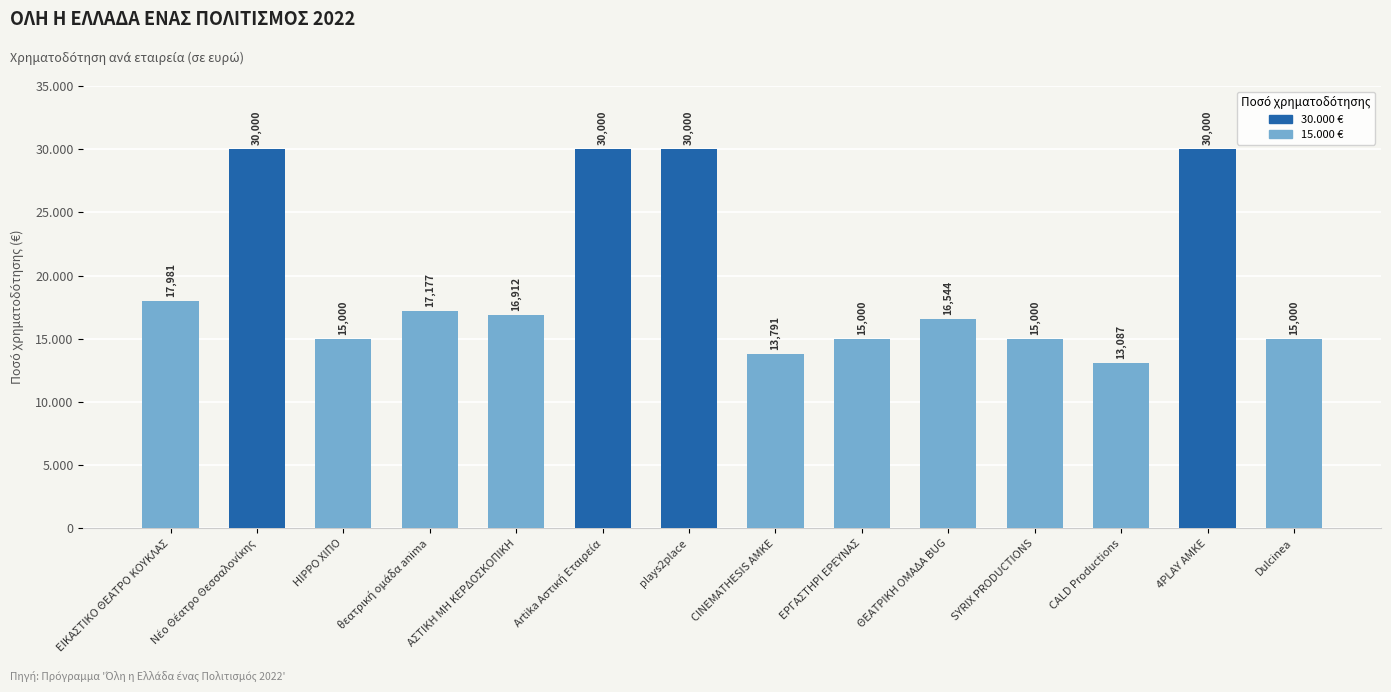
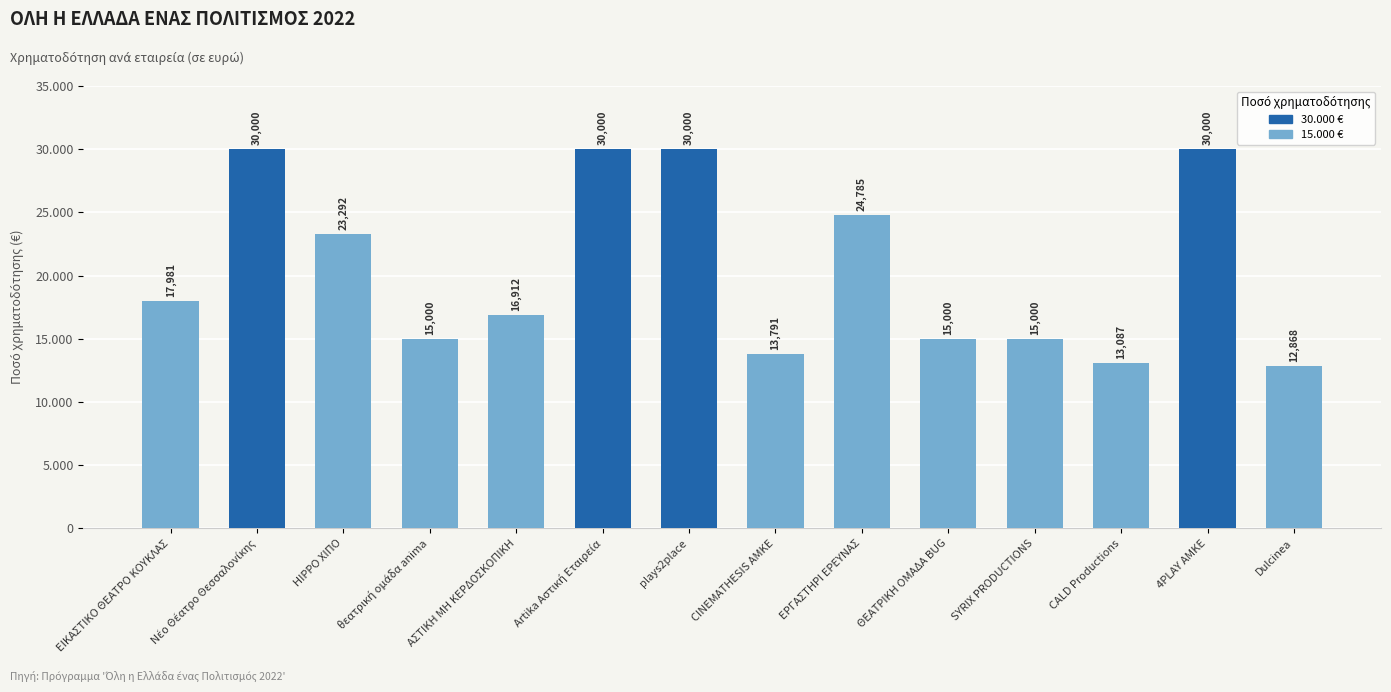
HIPPO ΧΙΠΟ: 15,000 -> 23,292
θεατρική ομάδα anima: 17,177 -> 15,000
ΕΡΓΑΣΤΗΡΙ ΕΡΕΥΝΑΣ: 15,000 -> 24,785
ΘΕΑΤΡΙΚΗ ΟΜΑΔΑ BUG: 16,544 -> 15,000
Dulcinea: 15,000 -> 12,868
